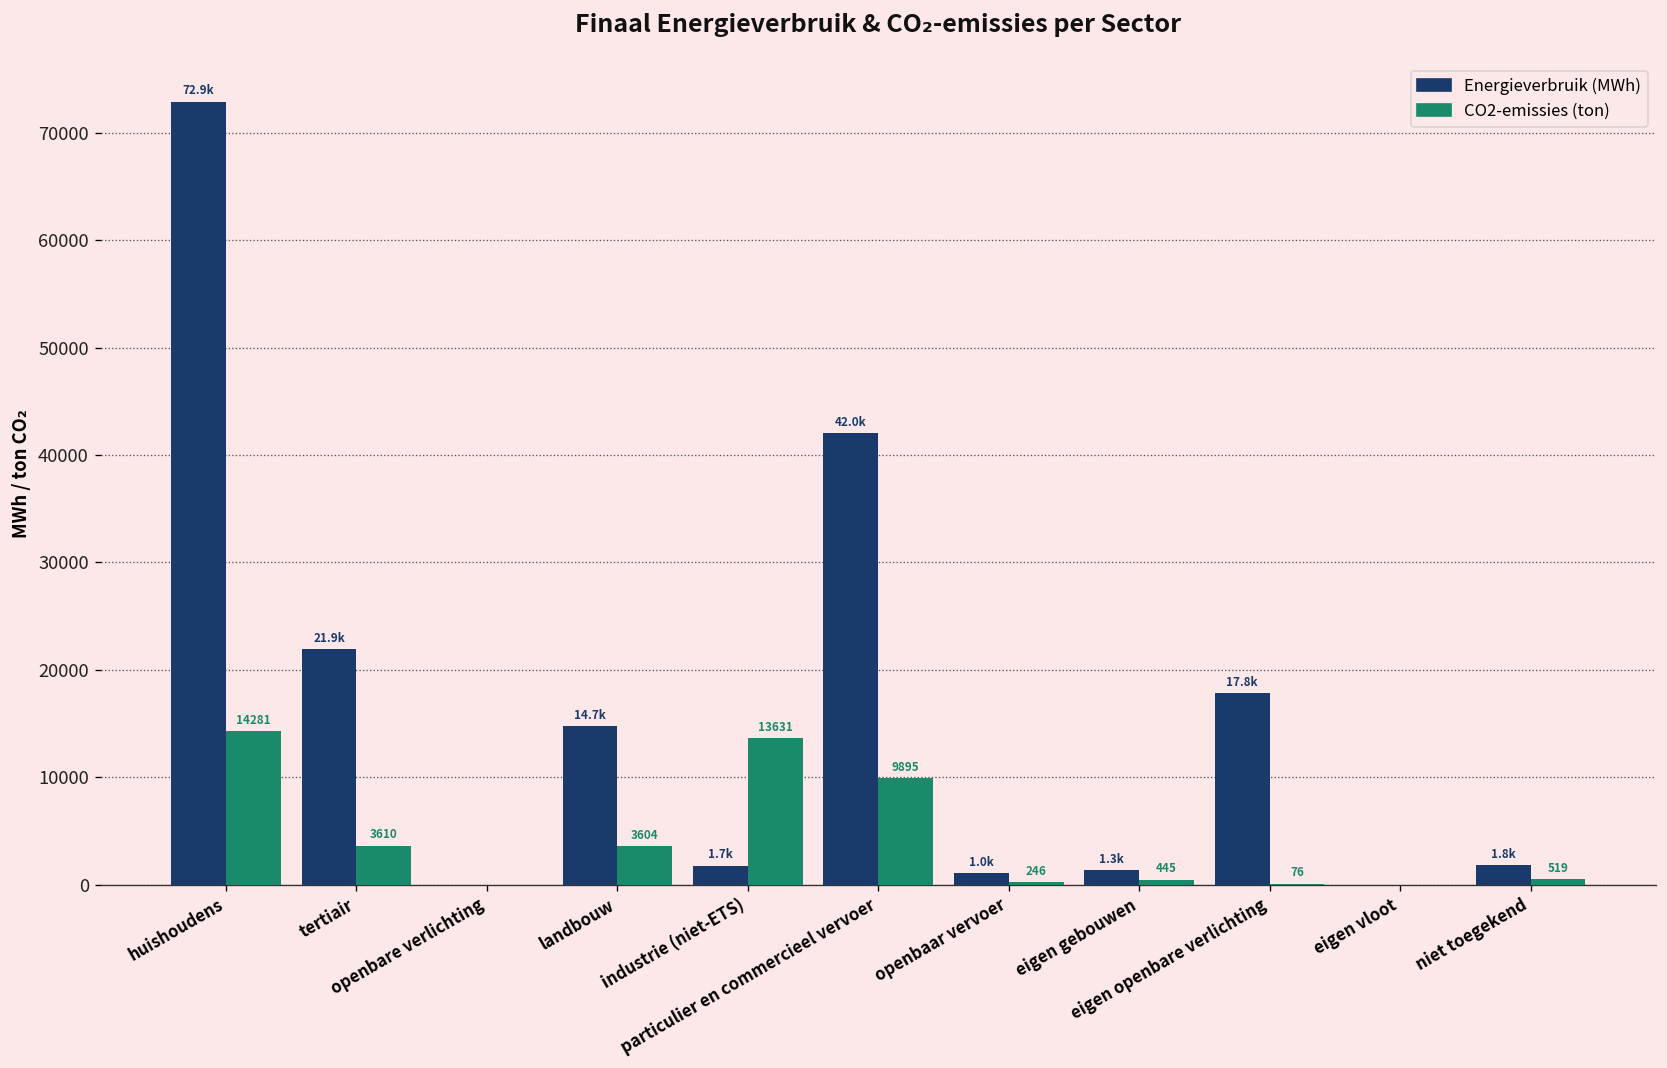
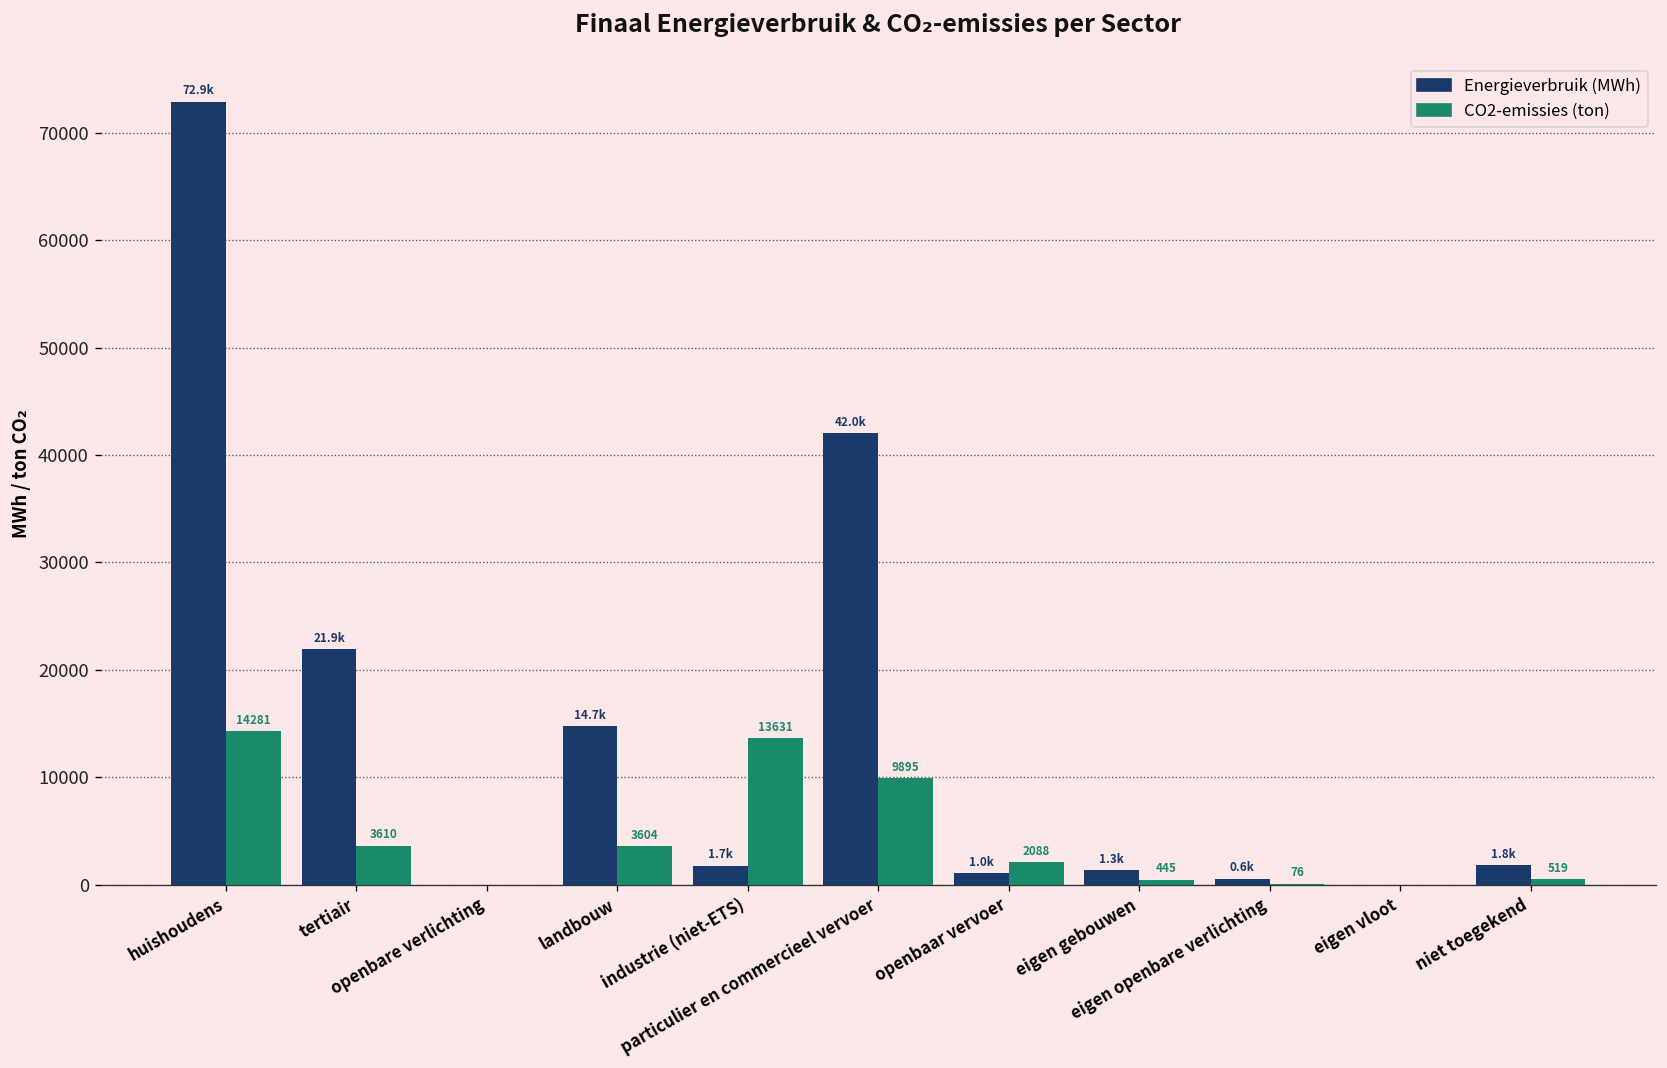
CO2-emissies (ton), openbaar vervoer: 246 -> 2088
Energieverbruik (MWh), eigen openbare verlichting: 17.8k -> 0.6k
